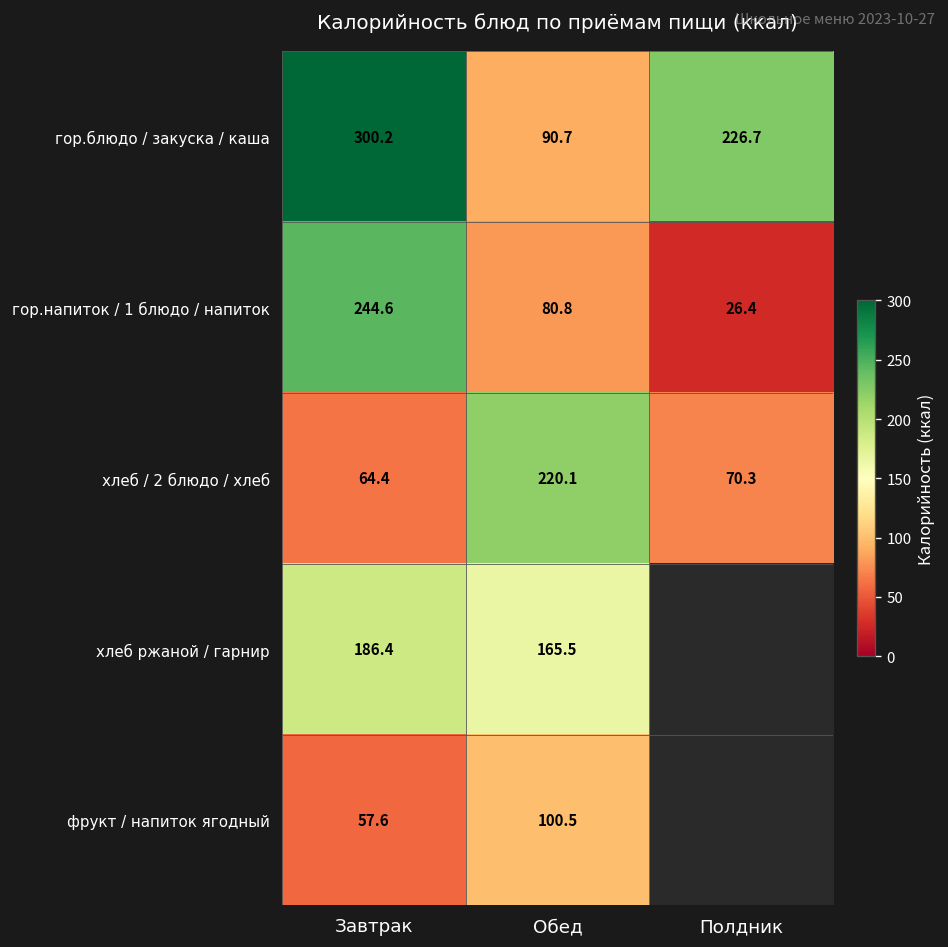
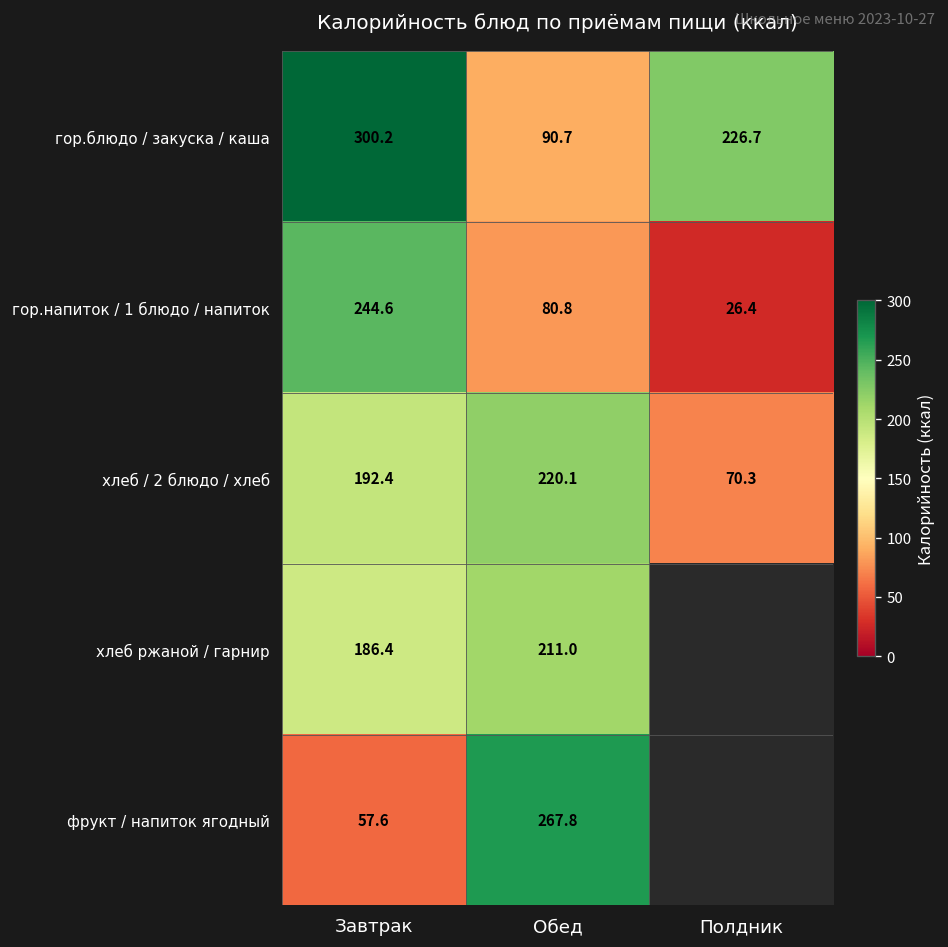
хлеб / 2 блюдо / хлеб, Завтрак: 64.4 -> 192.4
хлеб ржаной / гарнир, Обед: 165.5 -> 211.0
фрукт / напиток ягодный, Обед: 100.5 -> 267.8
